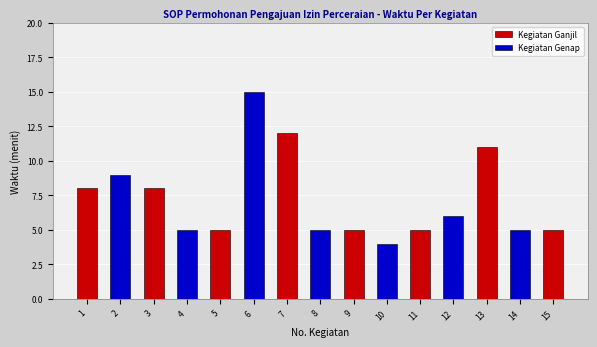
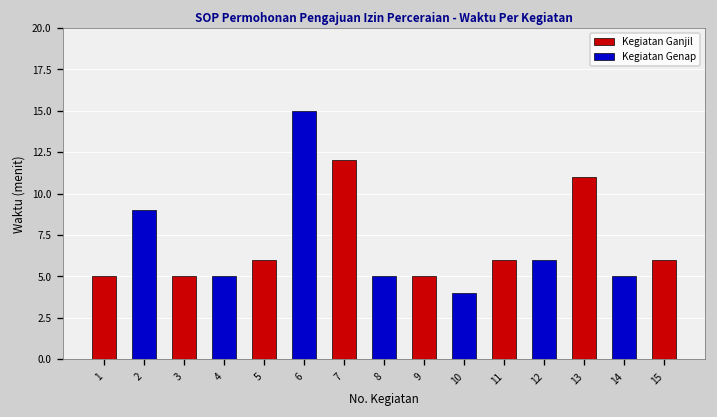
1: 8 -> 5
3: 8 -> 5
5: 5 -> 6
11: 5 -> 6
15: 5 -> 6
